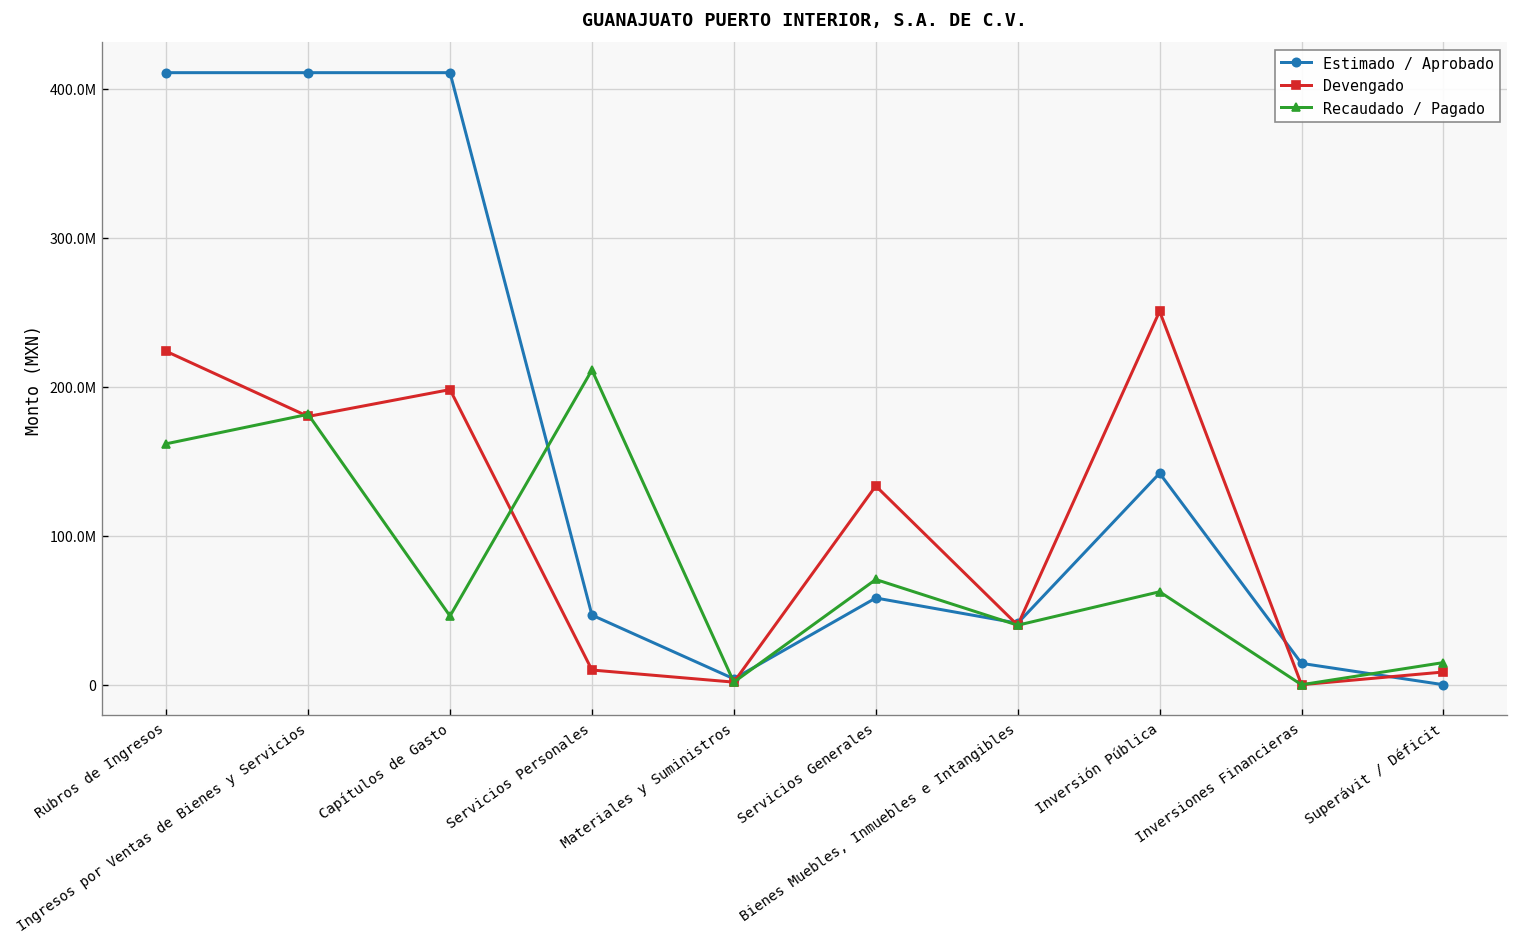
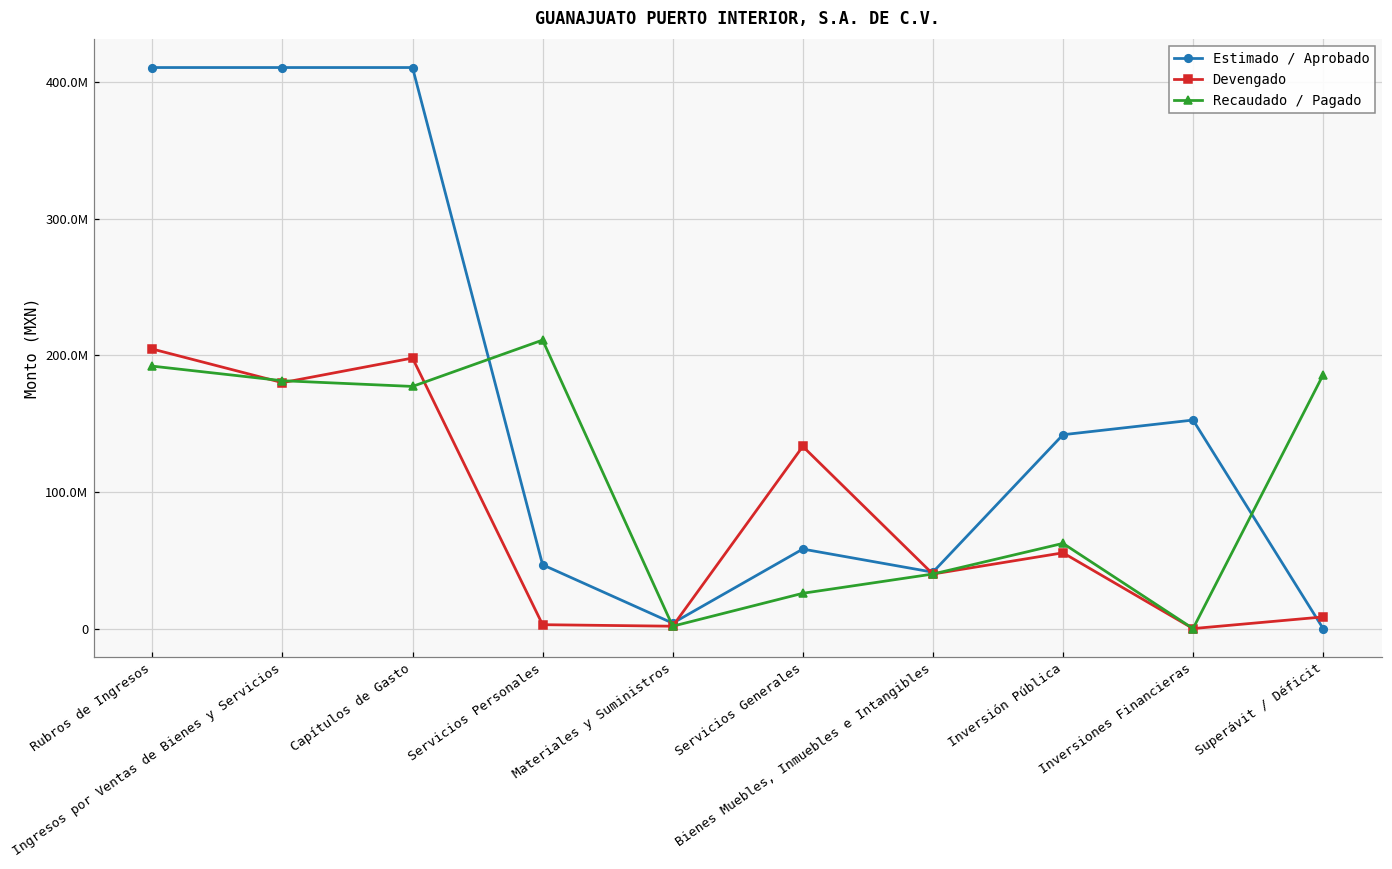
Devengado, Rubros de Ingresos: 224000000 -> 205000000
Recaudado / Pagado, Rubros de Ingresos: 162000000 -> 192000000
Recaudado / Pagado, Capítulos de Gasto: 46000000 -> 177000000
Devengado, Servicios Personales: 10000000 -> 3000000
Recaudado / Pagado, Servicios Generales: 71000000 -> 26000000
Devengado, Inversión Pública: 251000000 -> 55000000
Estimado / Aprobado, Inversiones Financieras: 14000000 -> 153000000
Recaudado / Pagado, Superávit / Déficit: 15000000 -> 186000000
